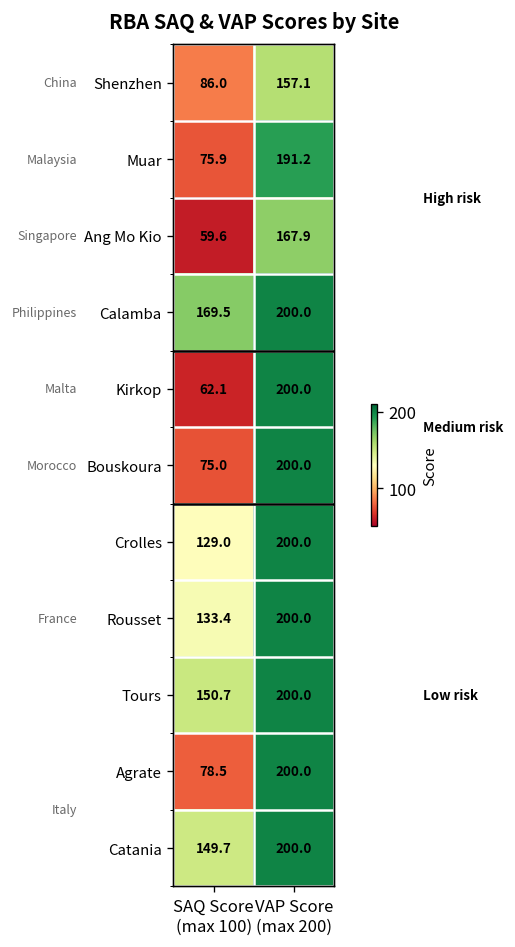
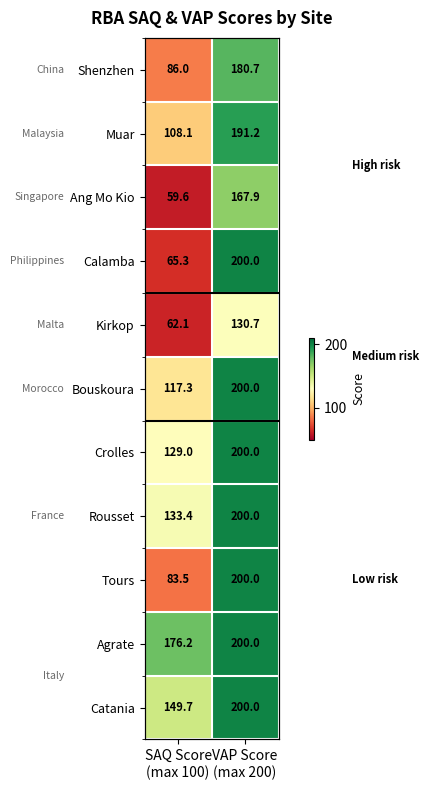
Shenzhen, VAP Score (max 200): 157.1 -> 180.7
Muar, SAQ Score (max 100): 75.9 -> 108.1
Calamba, SAQ Score (max 100): 169.5 -> 65.3
Kirkop, VAP Score (max 200): 200.0 -> 130.7
Bouskoura, SAQ Score (max 100): 75.0 -> 117.3
Tours, SAQ Score (max 100): 150.7 -> 83.5
Agrate, SAQ Score (max 100): 78.5 -> 176.2
